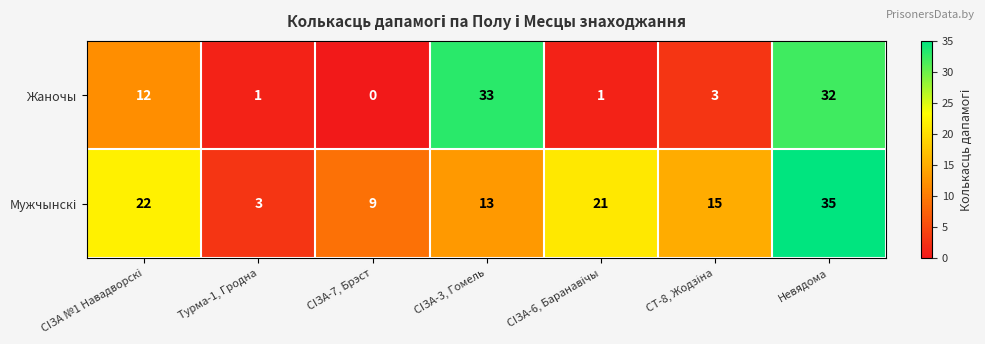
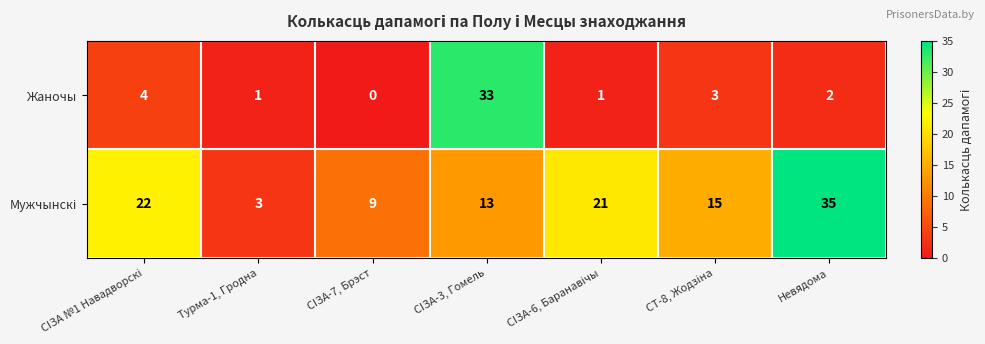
Жаночы, СІЗА №1 Навадворскі: 12 -> 4
Жаночы, Невядома: 32 -> 2
